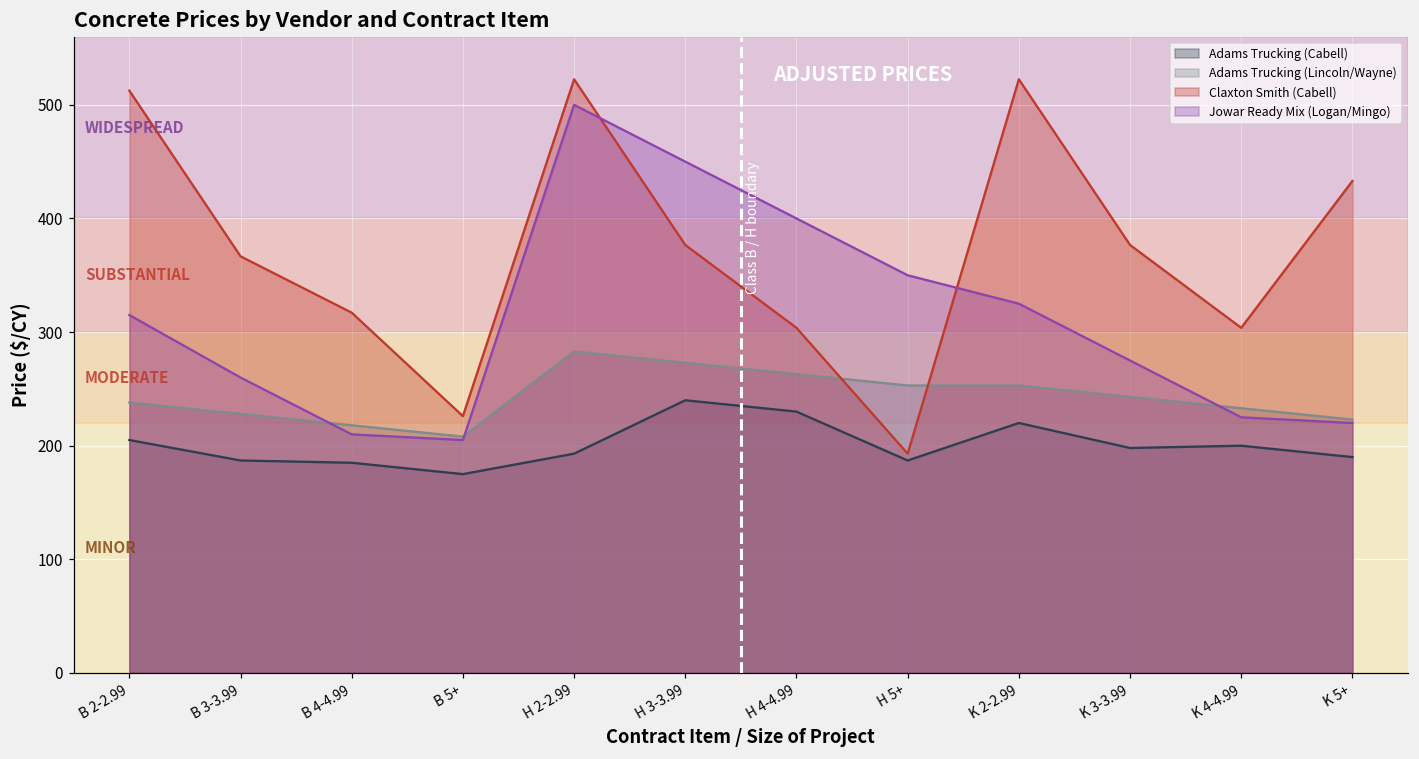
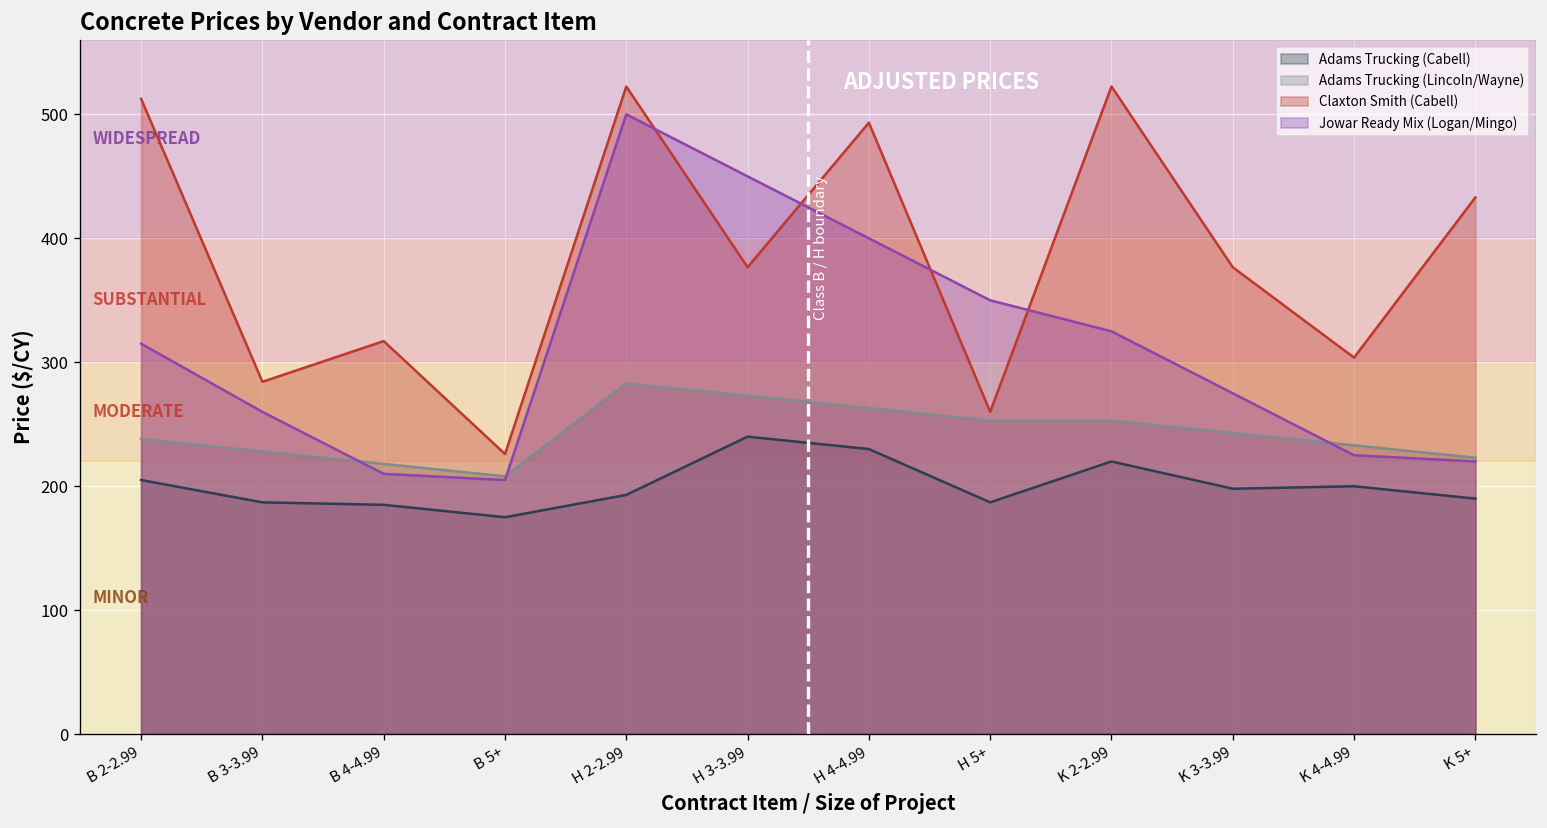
Claxton Smith (Cabell), B 3-3.99: 367 -> 284
Claxton Smith (Cabell), H 4-4.99: 304 -> 493
Claxton Smith (Cabell), H 5+: 193 -> 260
